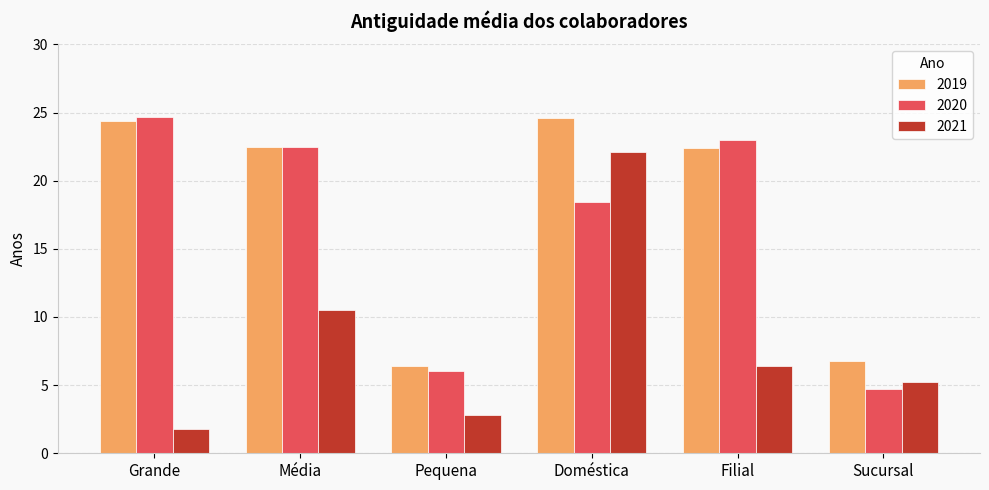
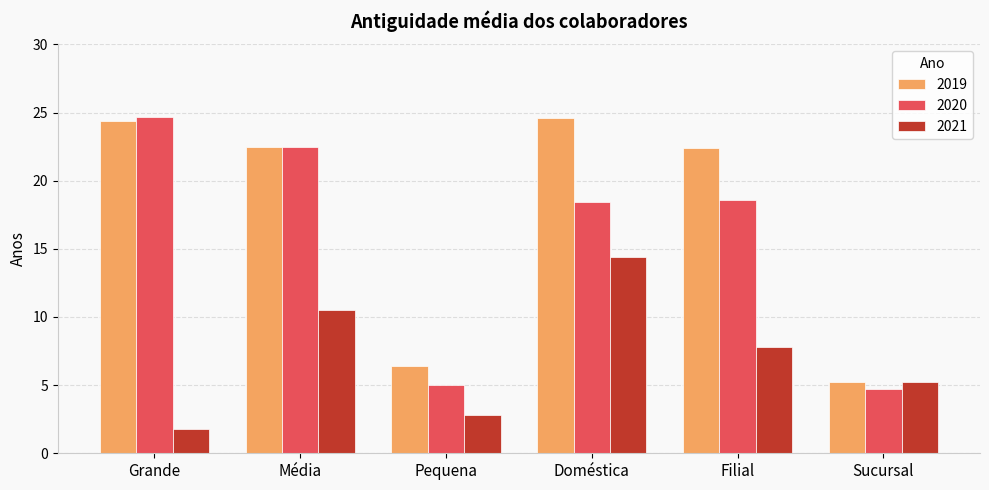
2020, Pequena: 6 -> 5
2021, Doméstica: 22.1 -> 14.4
2020, Filial: 23.0 -> 18.6
2021, Filial: 6.4 -> 7.8
2019, Sucursal: 6.8 -> 5.2
